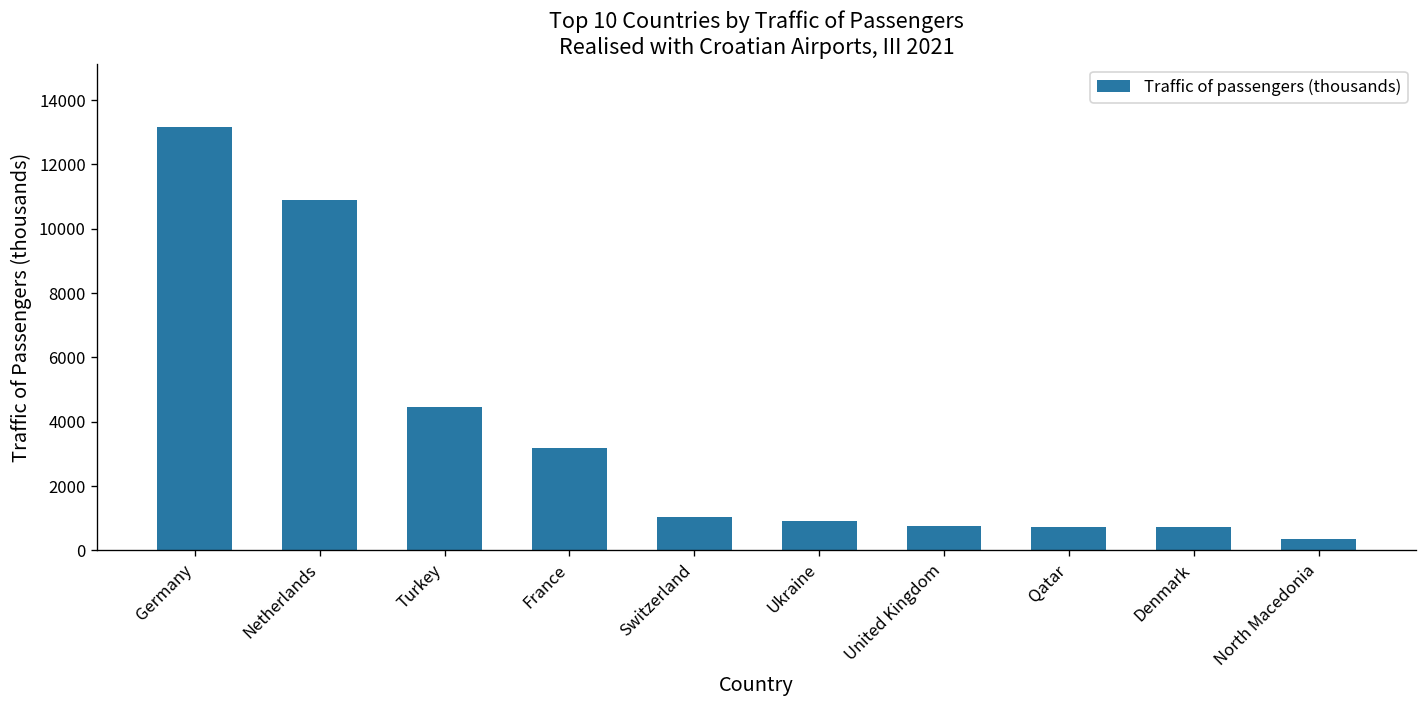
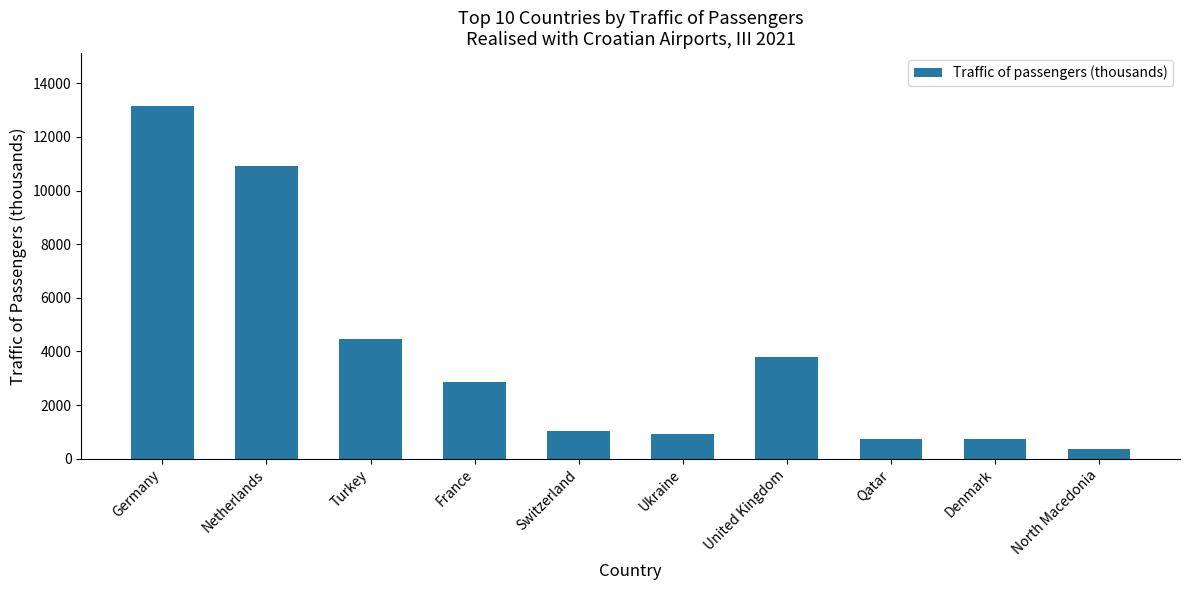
France: 3200 -> 2900
United Kingdom: 700 -> 3800
